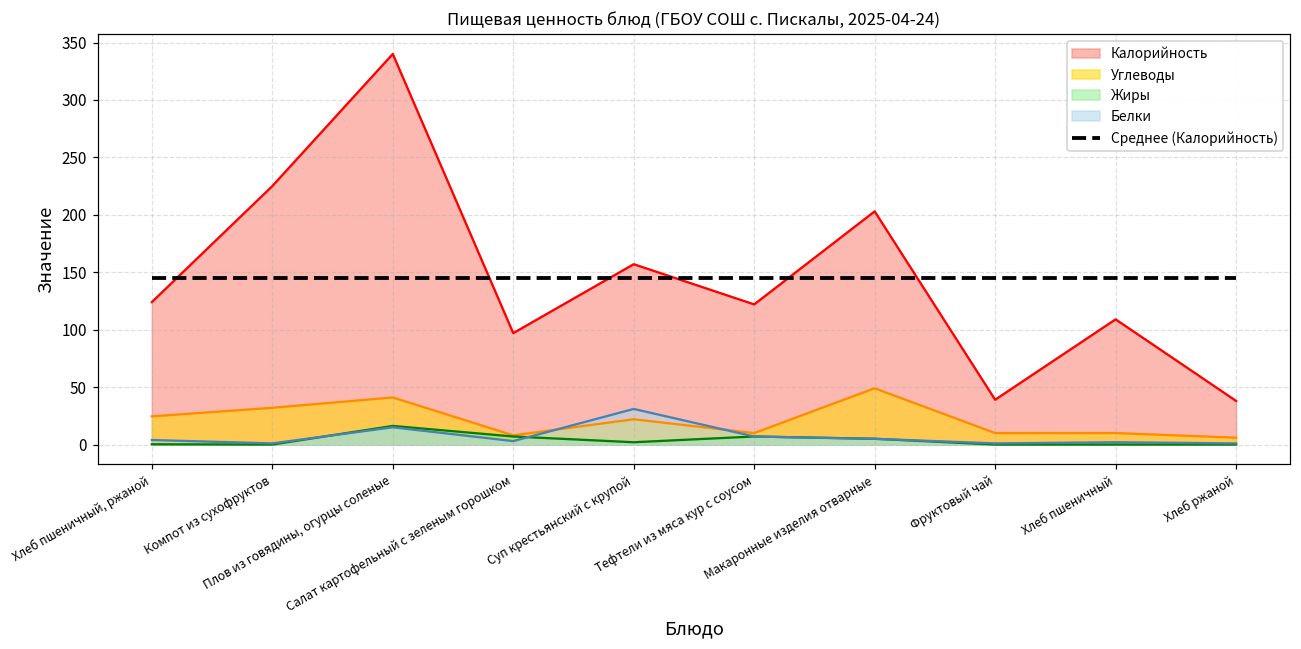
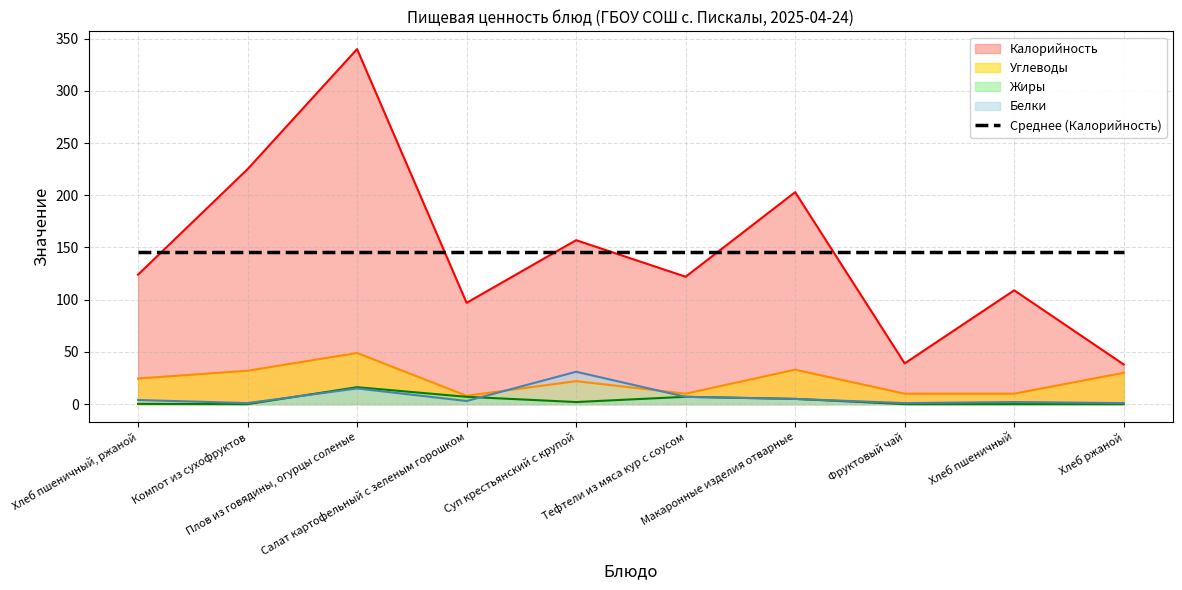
Углеводы, Плов из говядины, огурцы соленые: 41 -> 49
Углеводы, Макаронные изделия отварные: 49 -> 33
Углеводы, Хлеб ржаной: 6 -> 30
